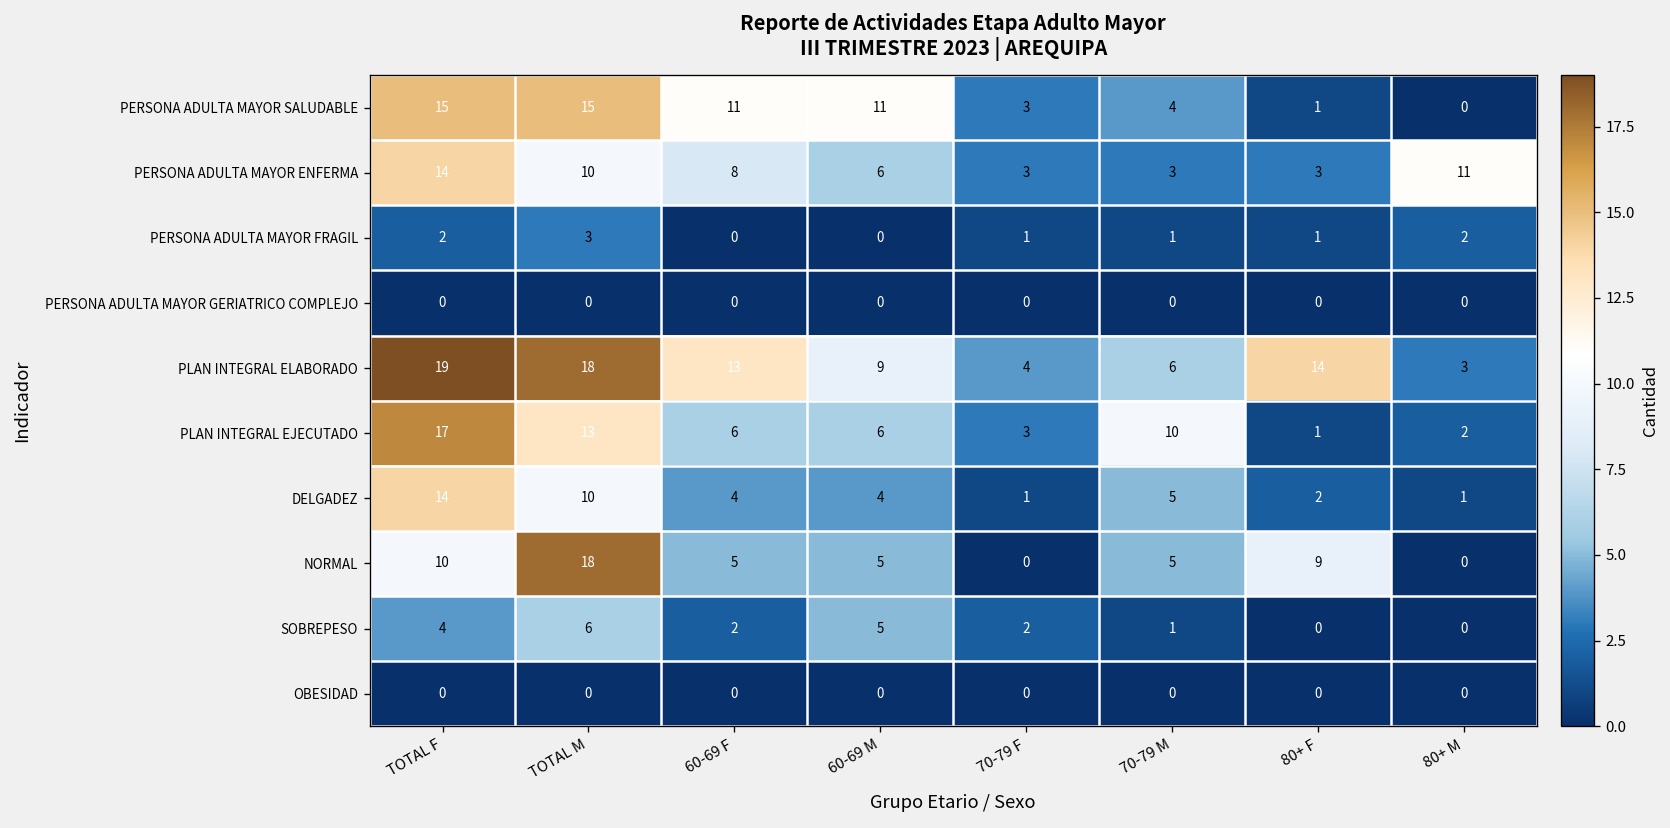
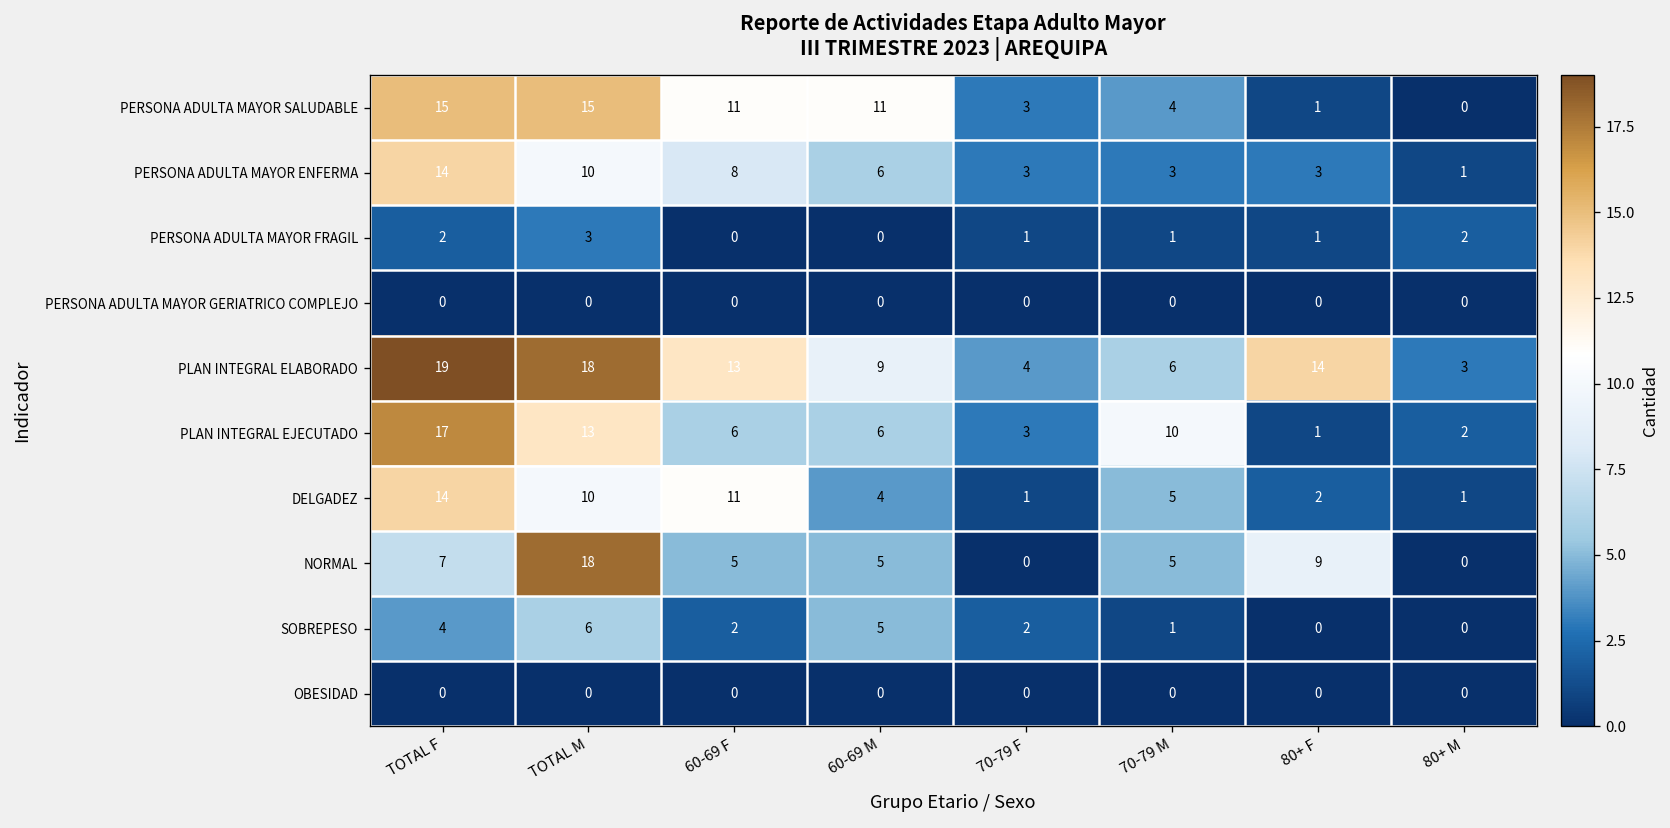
PERSONA ADULTA MAYOR ENFERMA, 80+ M: 11 -> 1
DELGADEZ, 60-69 F: 4 -> 11
NORMAL, TOTAL F: 10 -> 7
